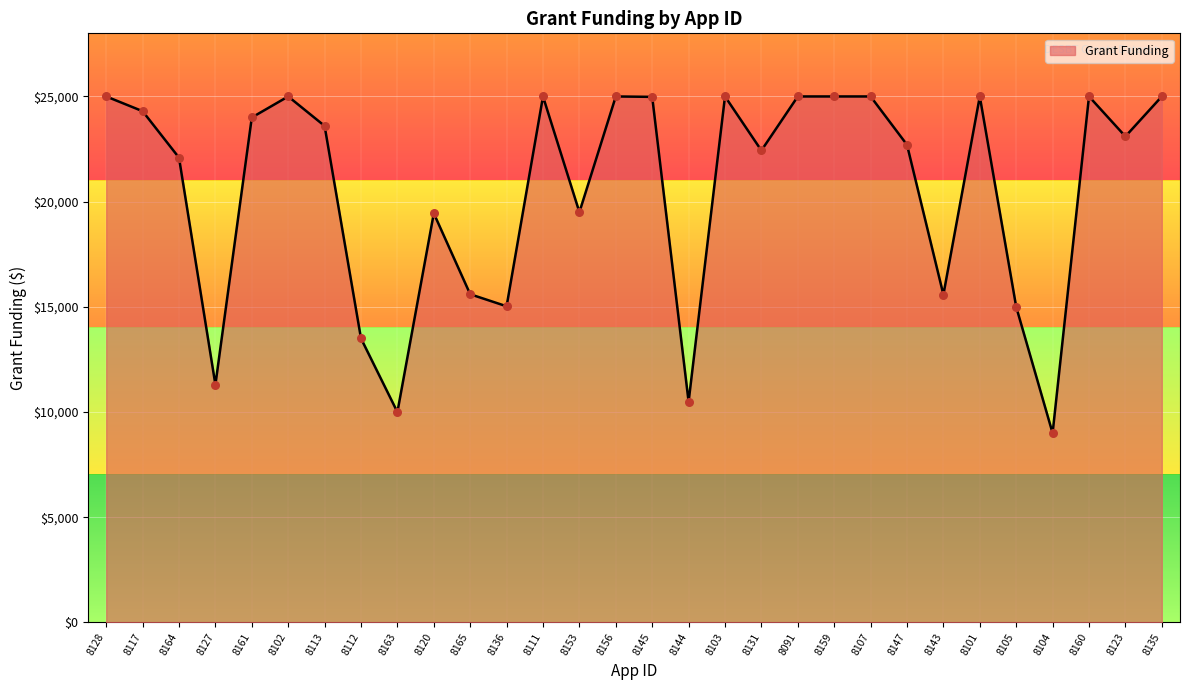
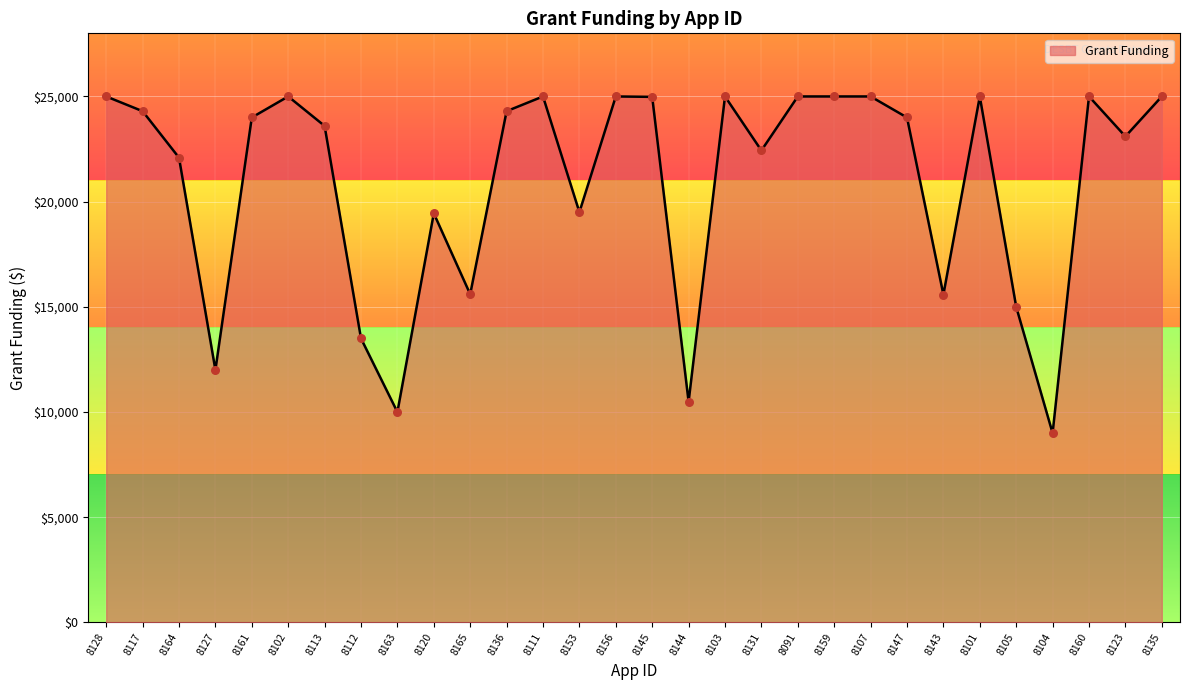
8127: $11,300 -> $12,000
8136: $15,000 -> $24,300
8147: $22,700 -> $24,000
